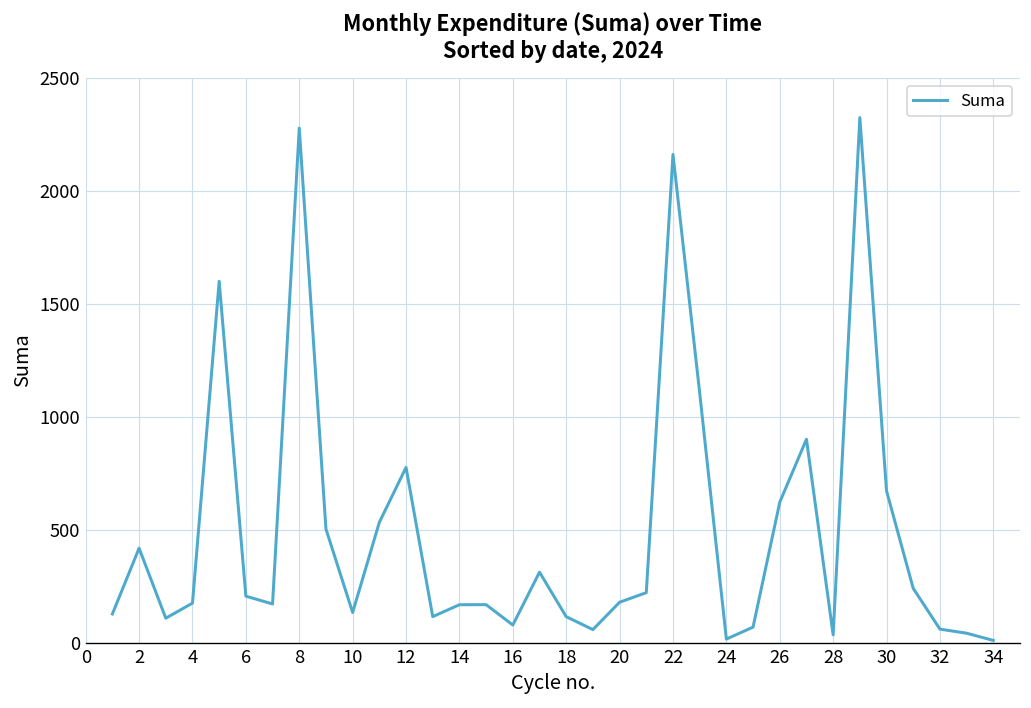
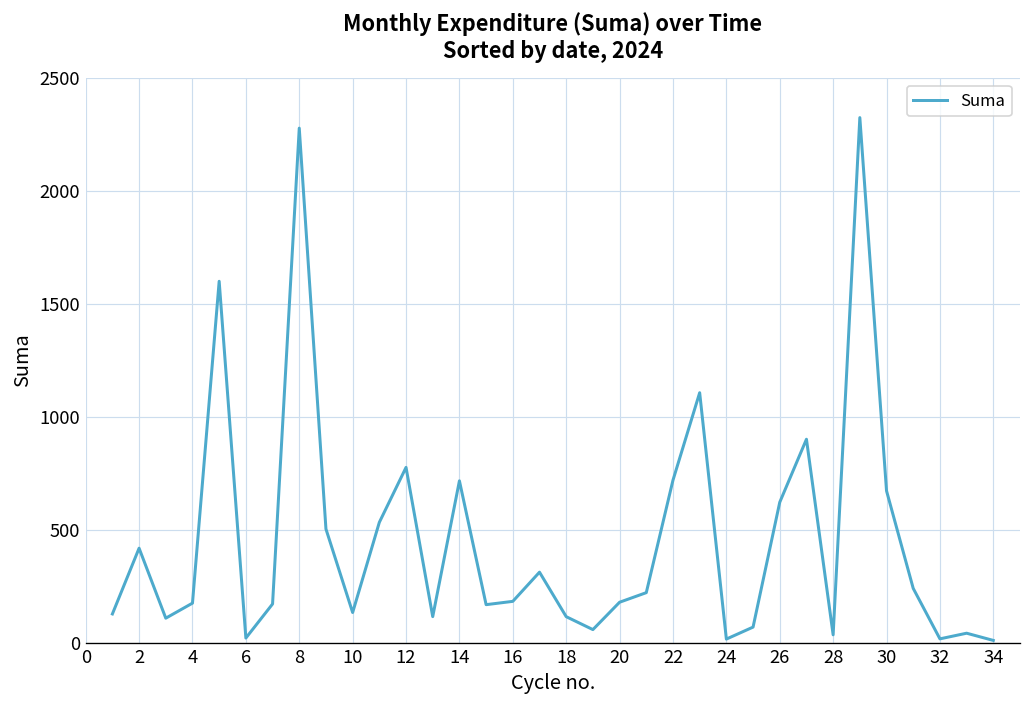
6: 210 -> 20
14: 170 -> 720
16: 80 -> 180
22: 2160 -> 720
32: 60 -> 20
